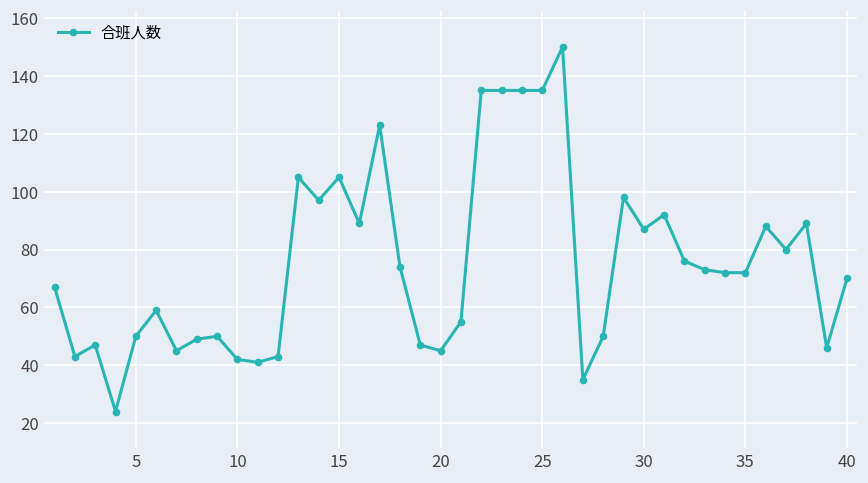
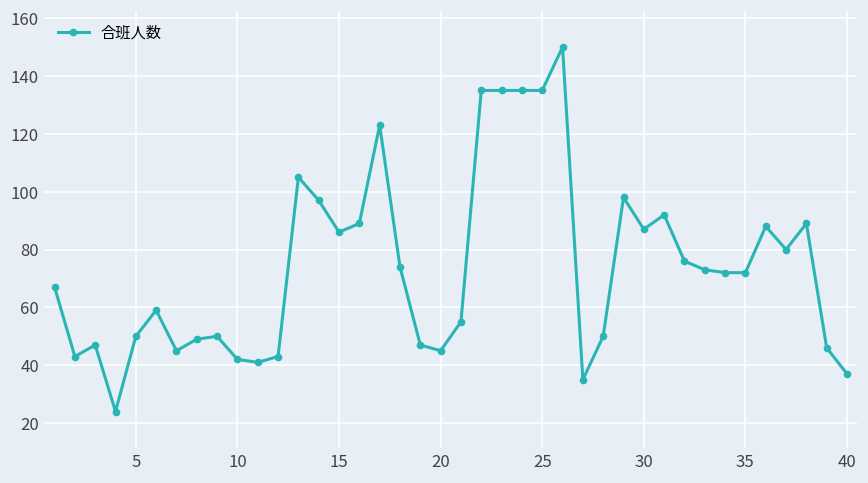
15: 105 -> 86
40: 70 -> 37
